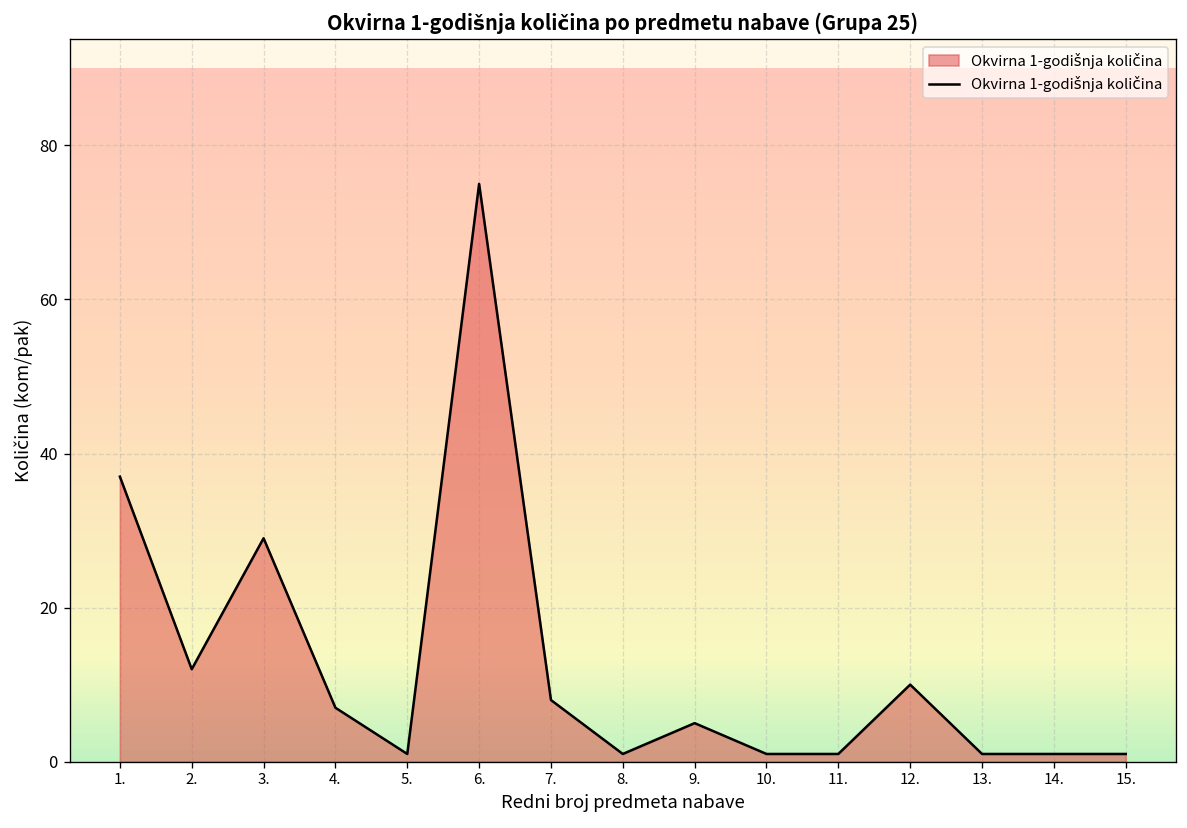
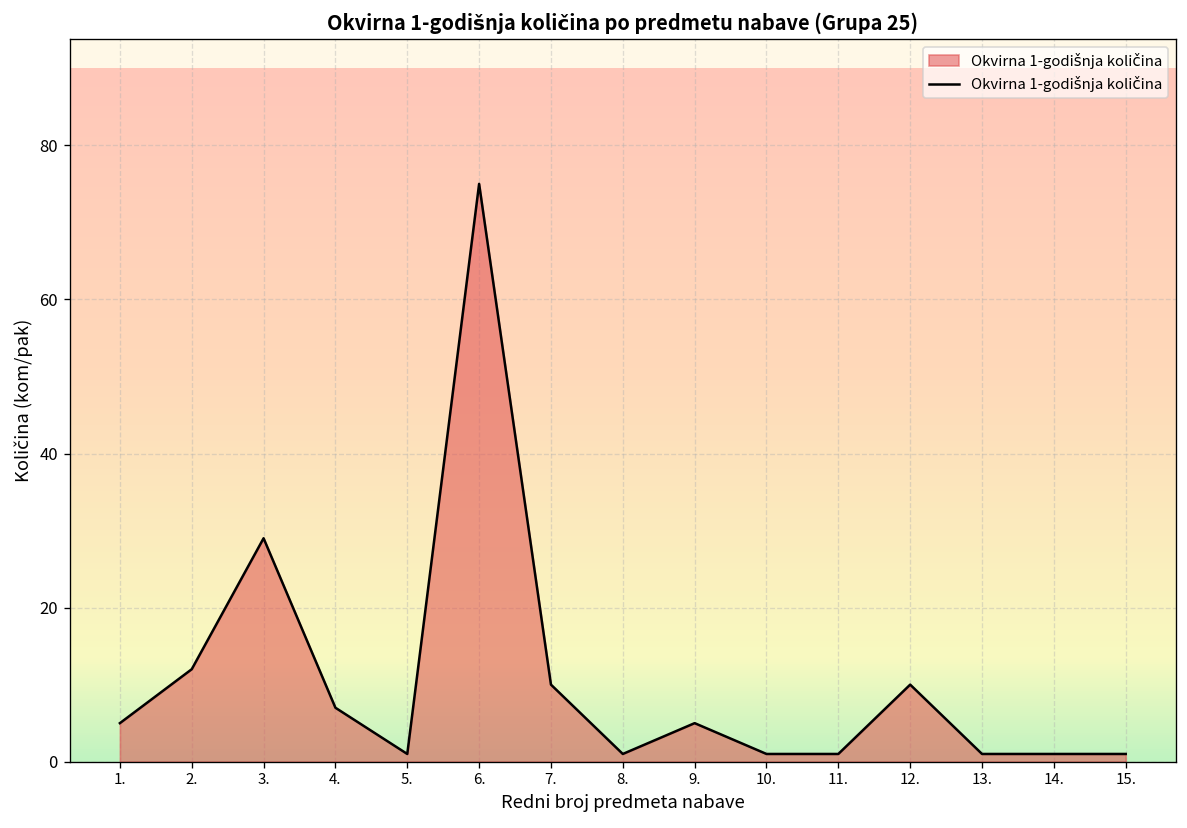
1.: 37 -> 5
7.: 8 -> 10
